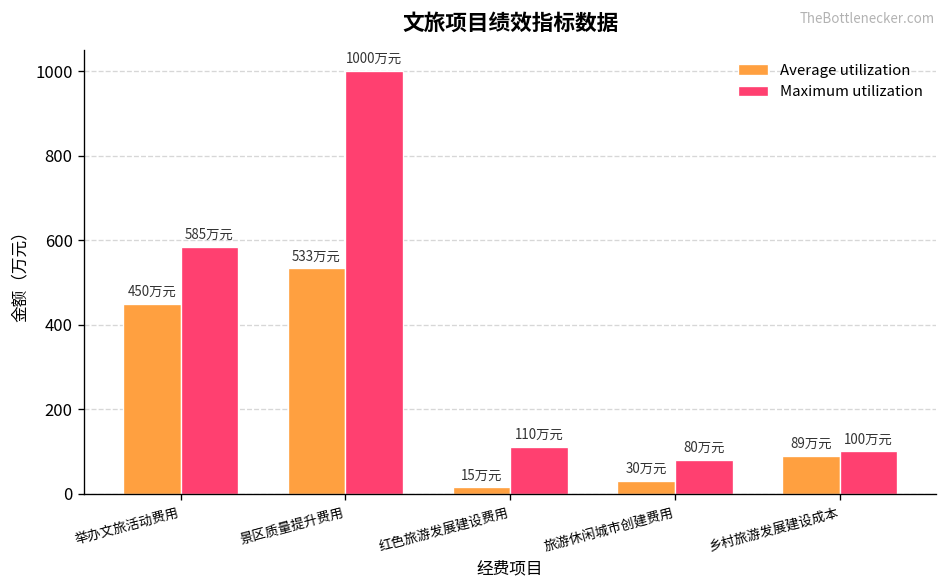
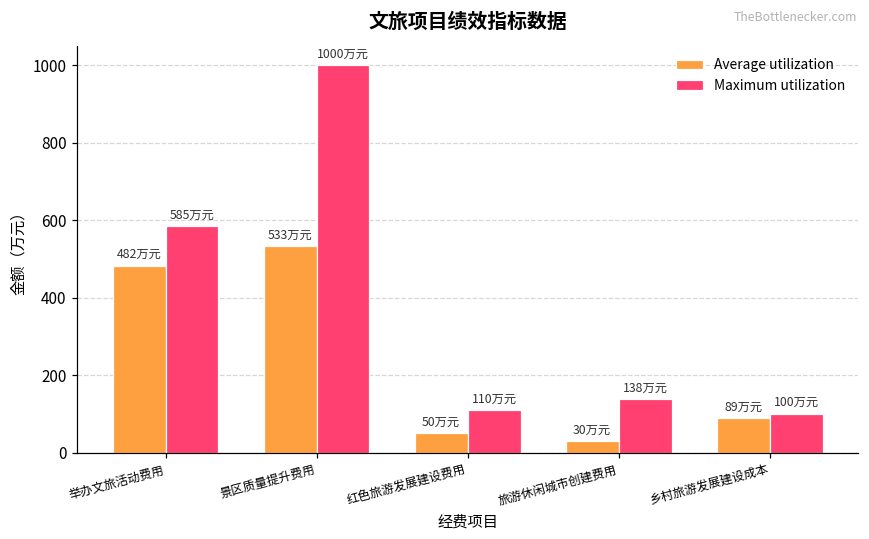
Average utilization, 举办文旅活动费用: 450 -> 482
Average utilization, 红色旅游发展建设费用: 15 -> 50
Maximum utilization, 旅游休闲城市创建费用: 80 -> 138
